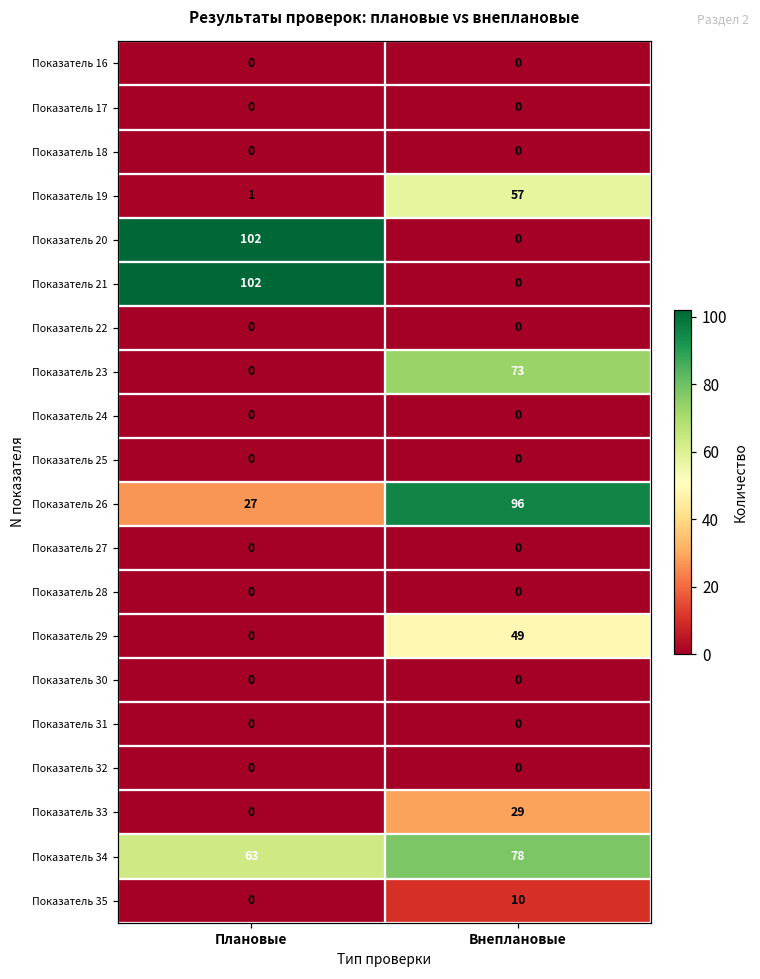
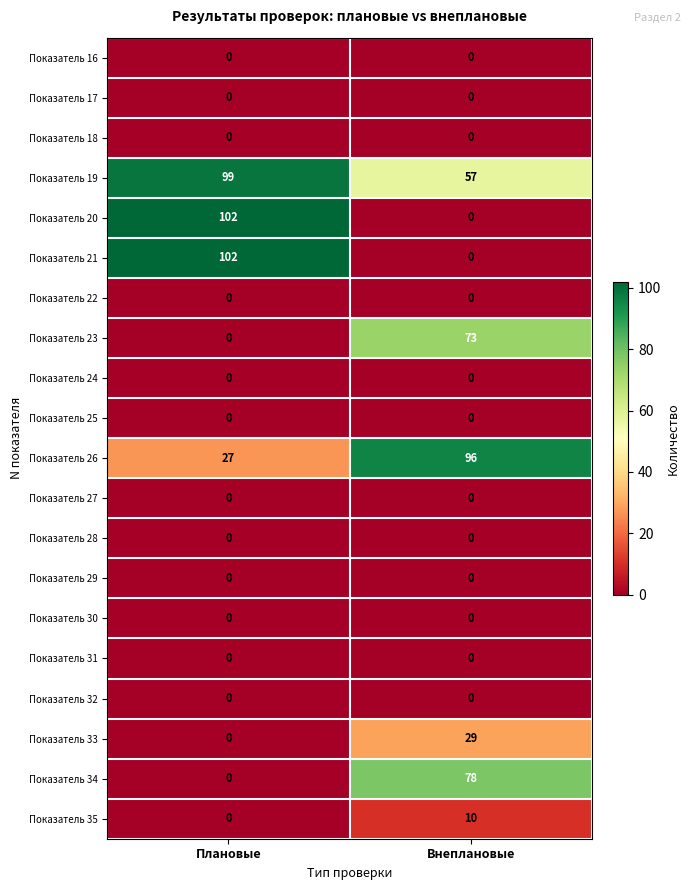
Показатель 19, Плановые: 1 -> 99
Показатель 29, Внеплановые: 49 -> 0
Показатель 34, Плановые: 63 -> 0
